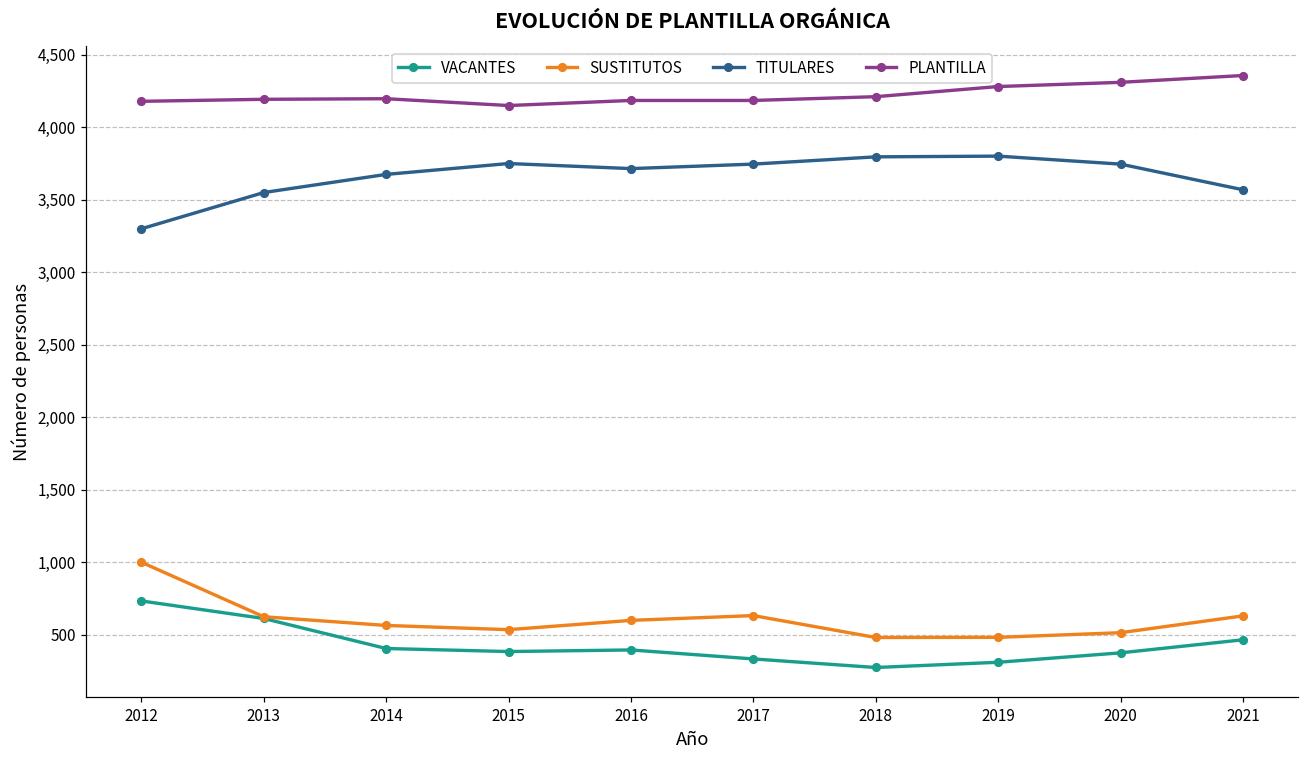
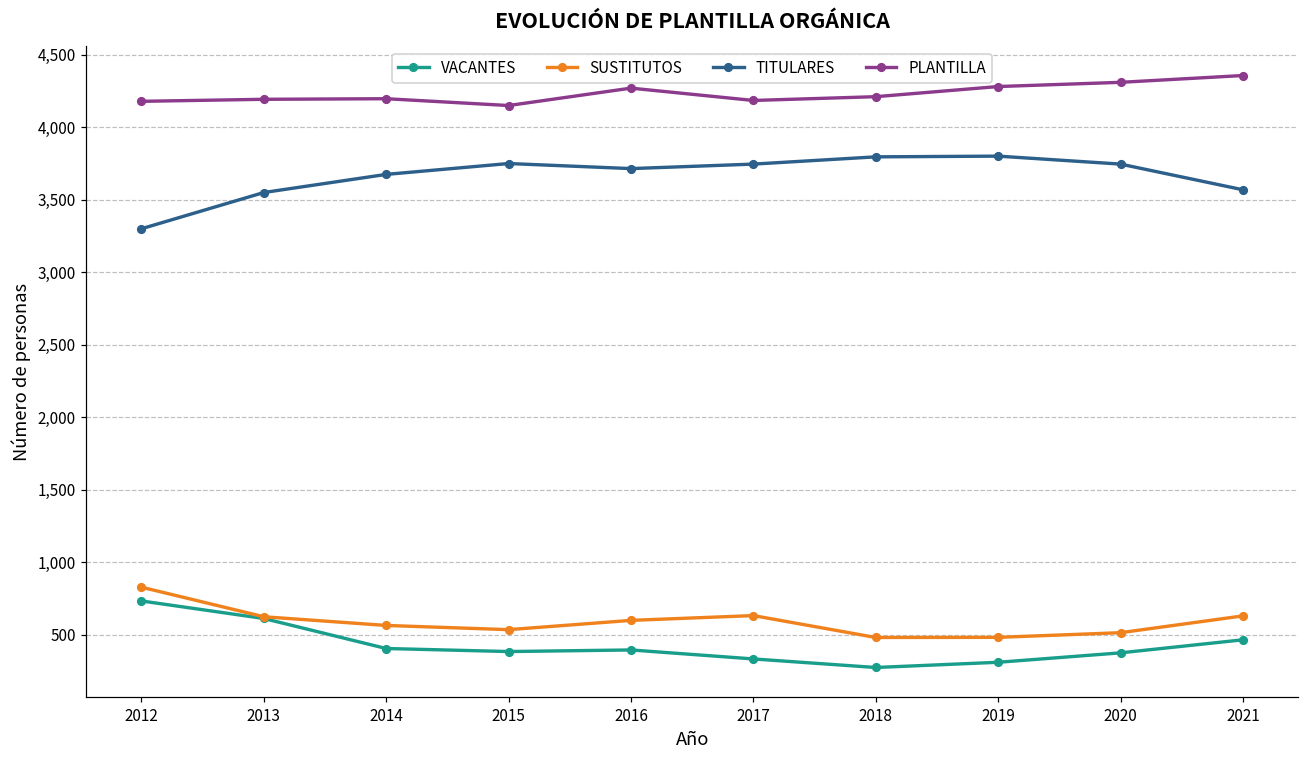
SUSTITUTOS, 2012: 1,000 -> 830
PLANTILLA, 2016: 4,190 -> 4,270
